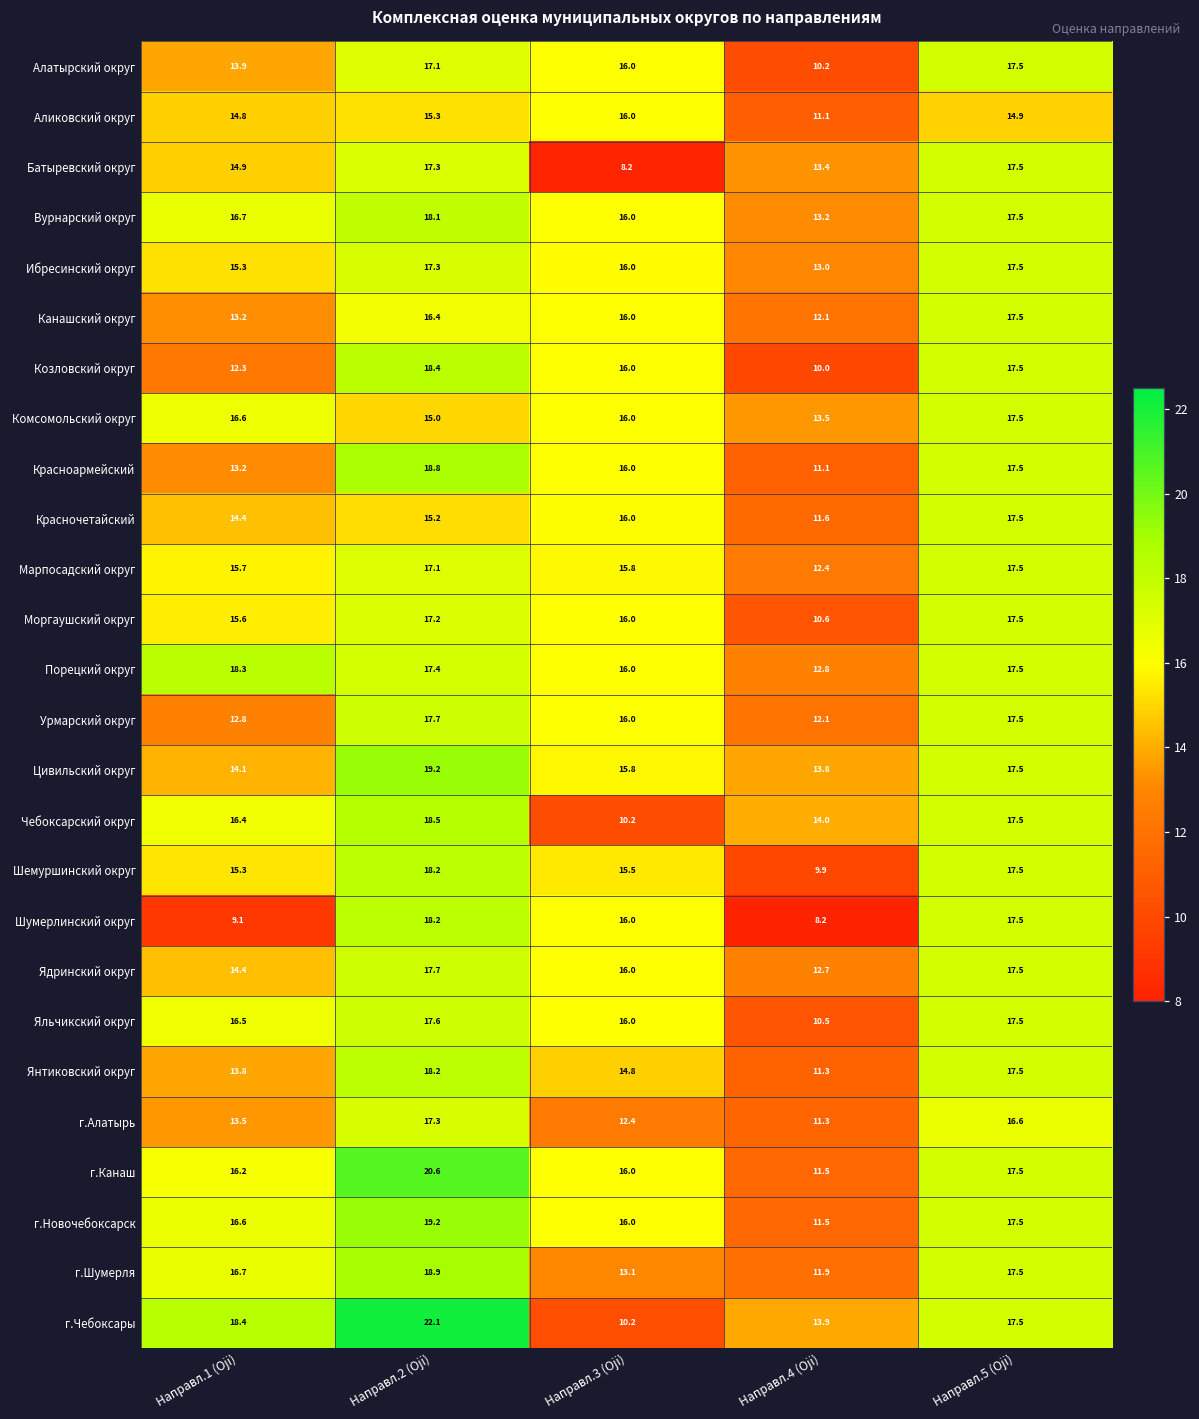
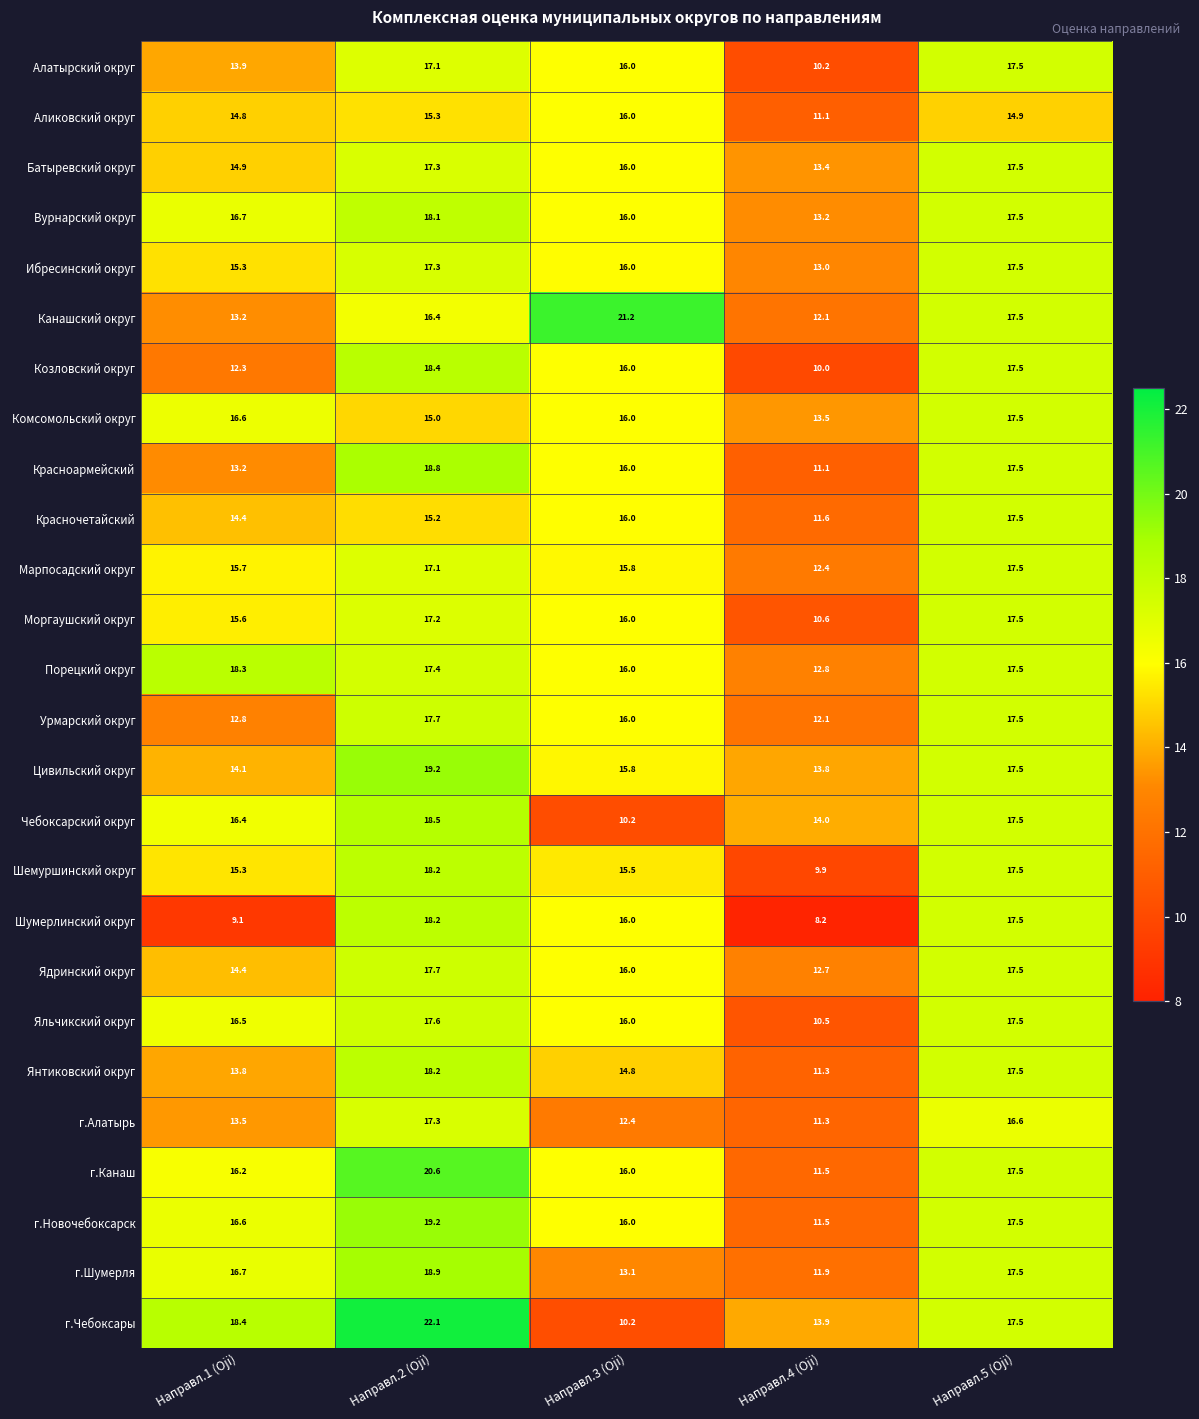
Батыревский округ, Направл.3 (Oji): 8.2 -> 16.0
Канашский округ, Направл.3 (Oji): 16.0 -> 21.2
